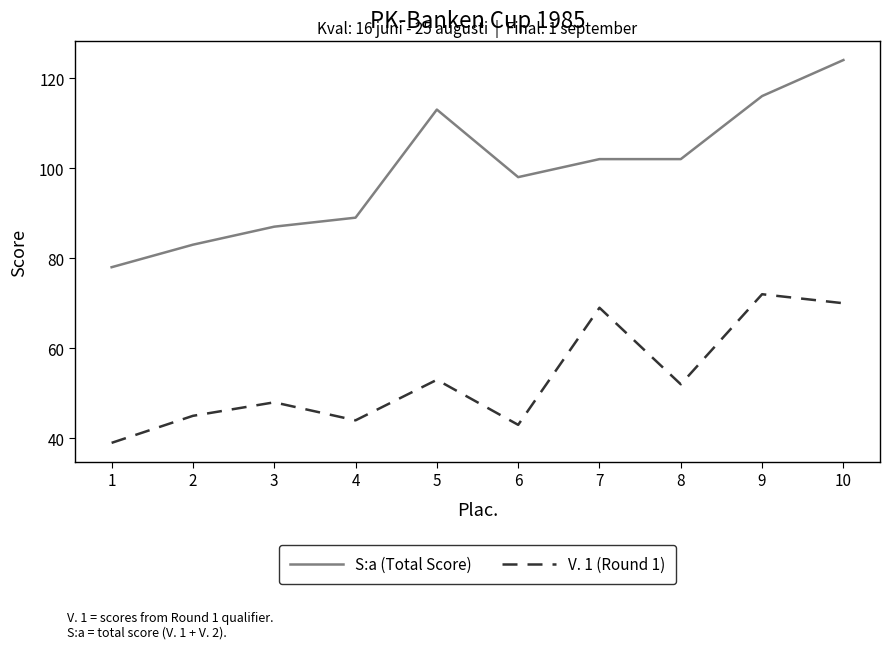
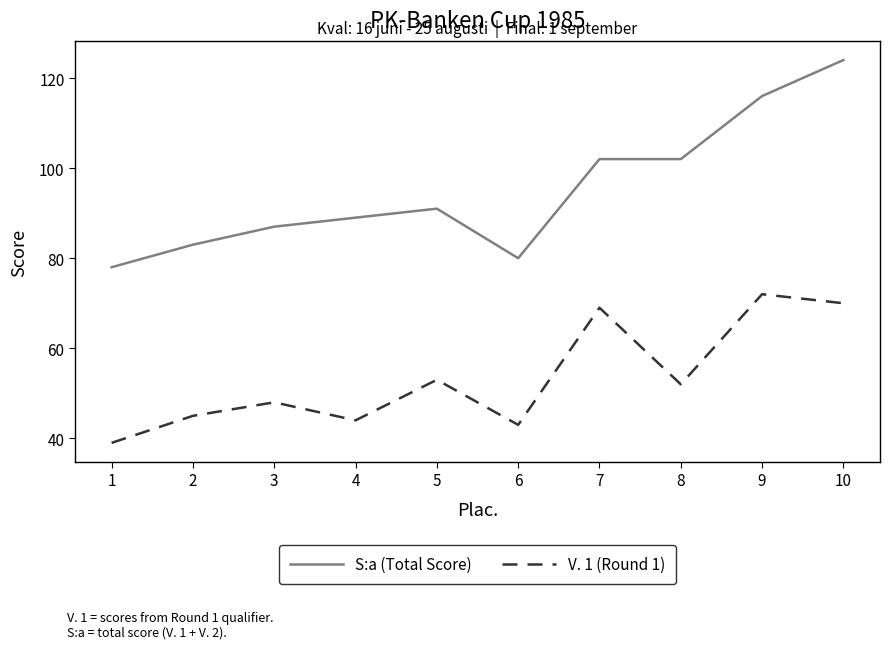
S:a (Total Score), 5: 113 -> 91
S:a (Total Score), 6: 98 -> 80
